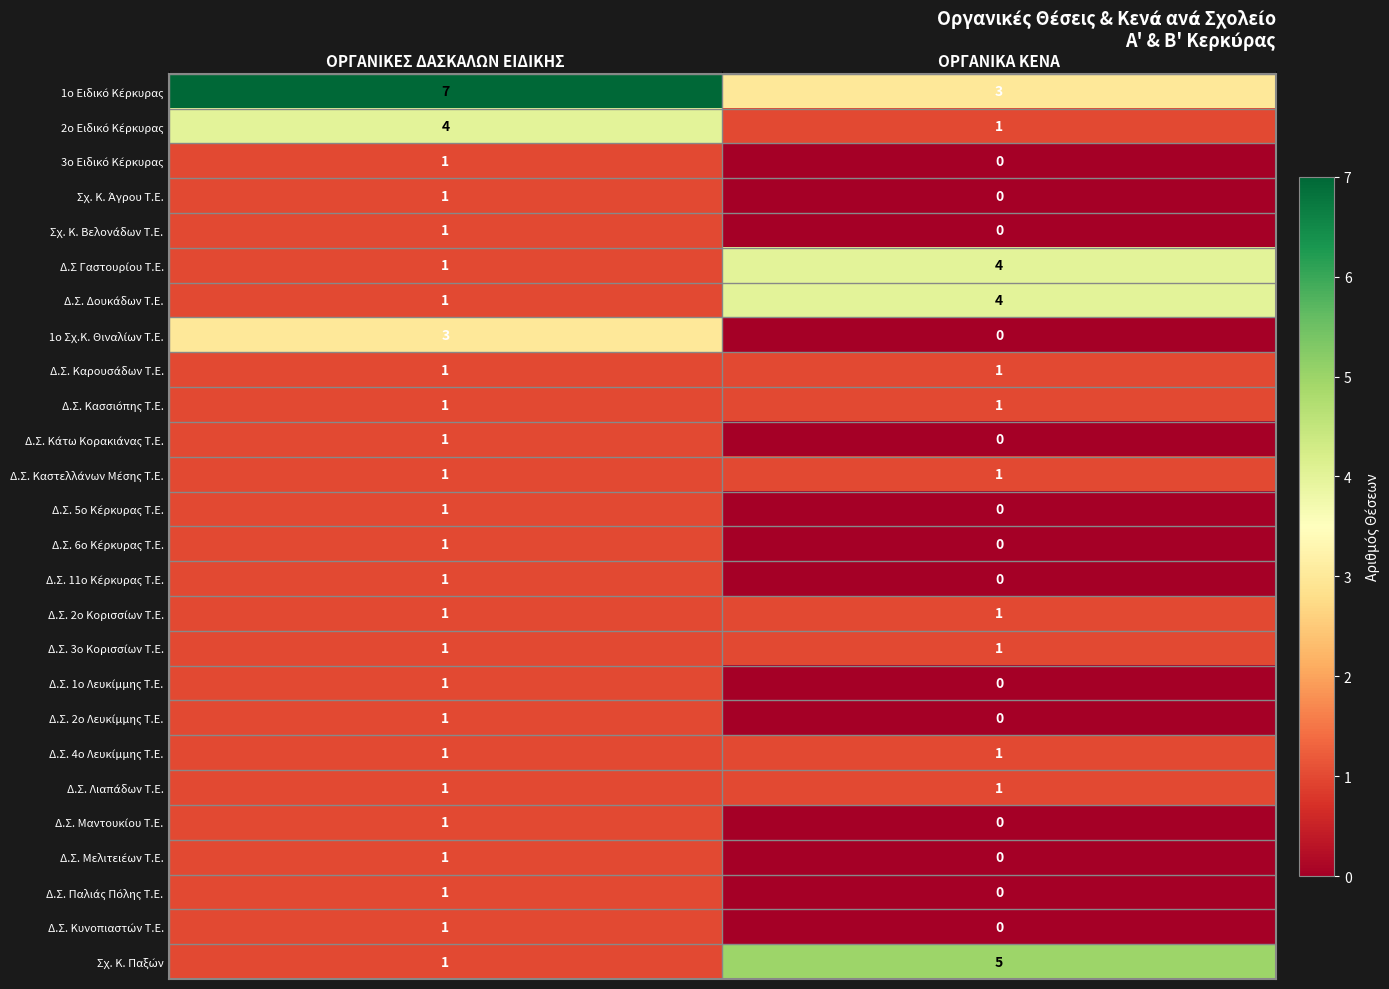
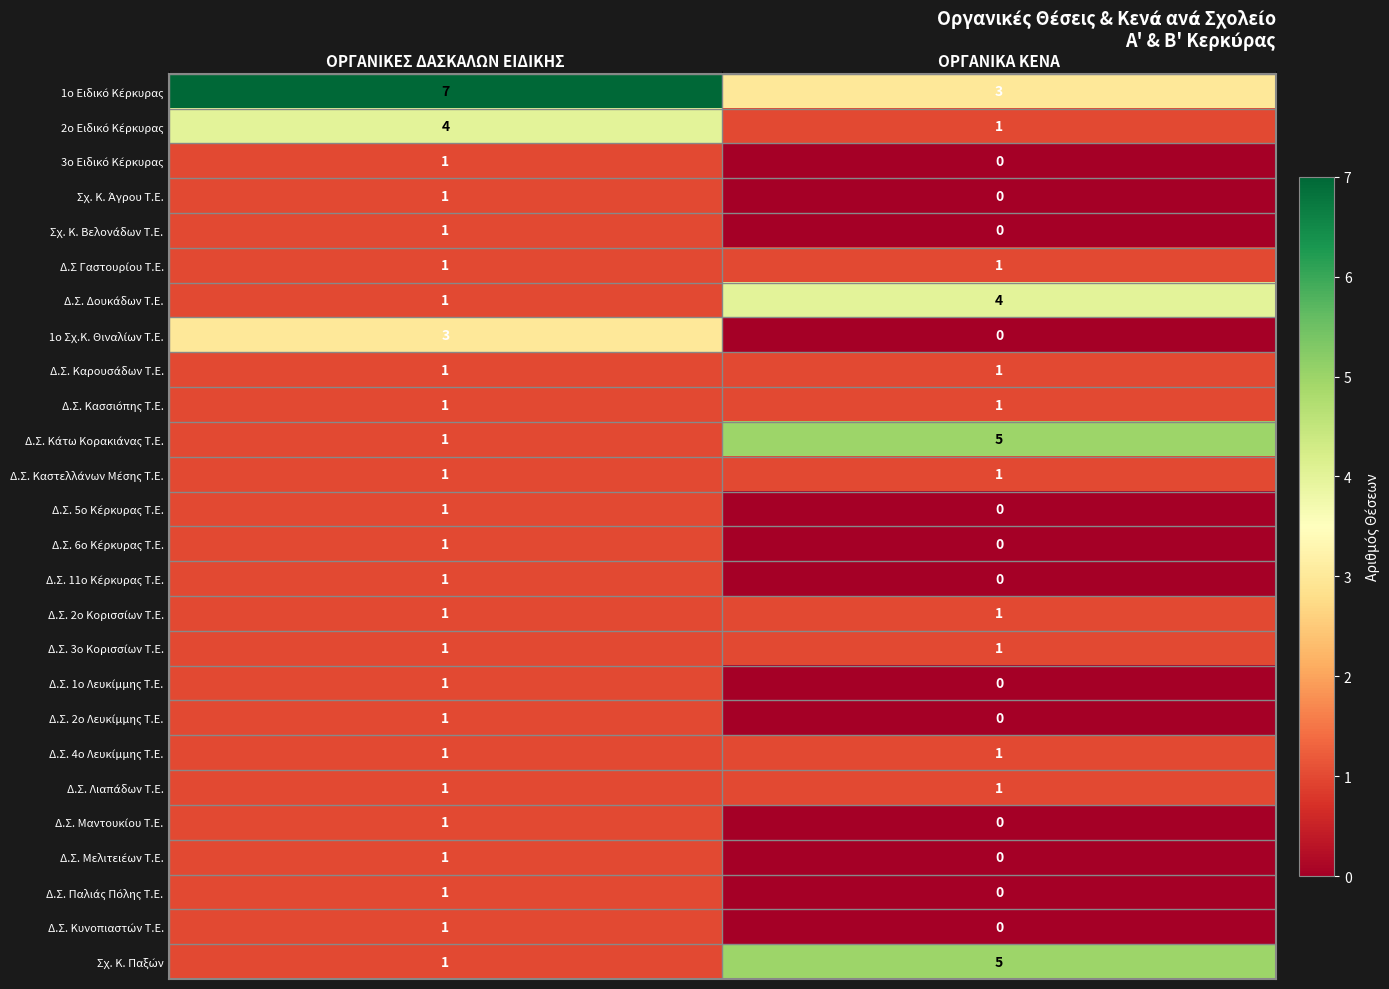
Δ.Σ Γαστουρίου Τ.Ε., ΟΡΓΑΝΙΚΑ ΚΕΝΑ: 4 -> 1
Δ.Σ. Κάτω Κορακιάνας Τ.Ε., ΟΡΓΑΝΙΚΑ ΚΕΝΑ: 0 -> 5
